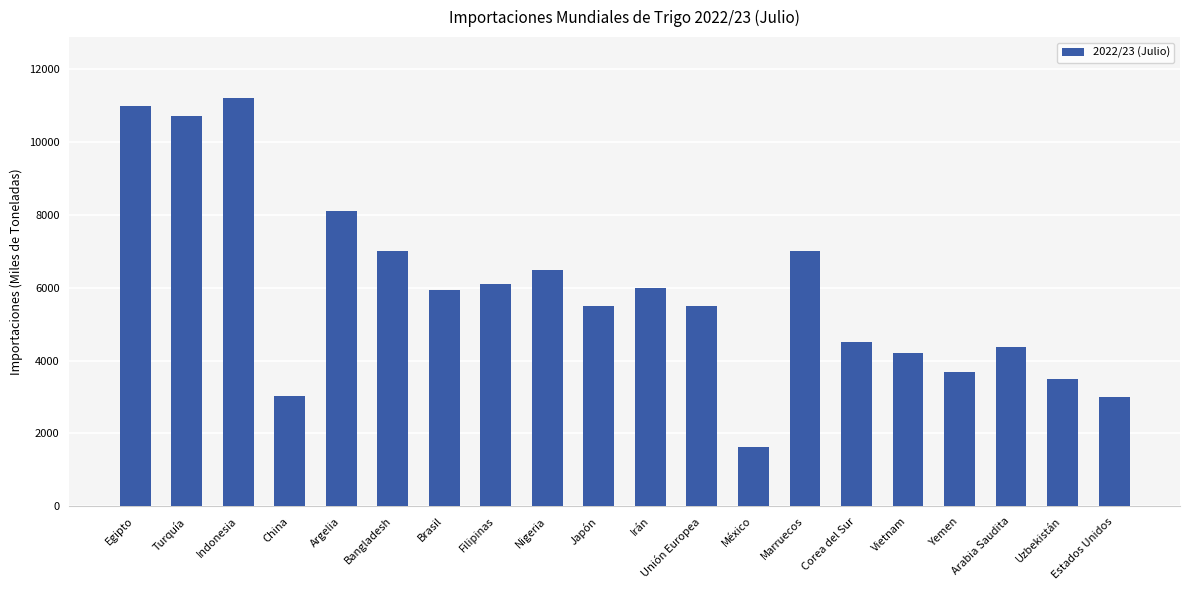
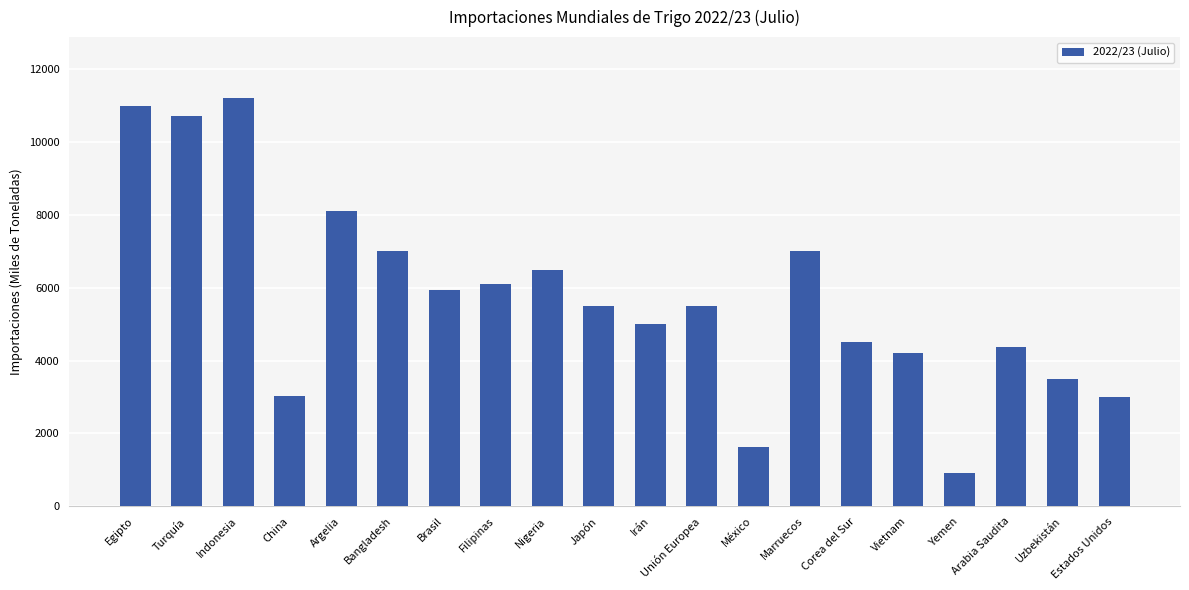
Irán: 6000 -> 5000
Yemen: 3700 -> 900
